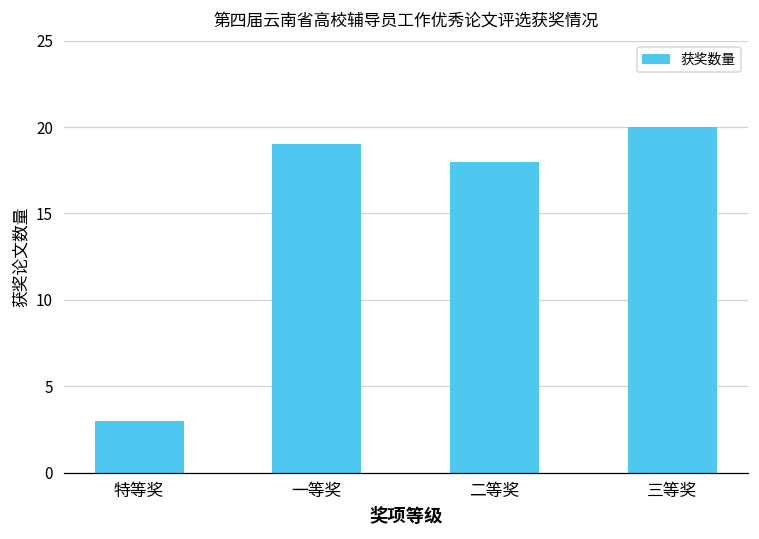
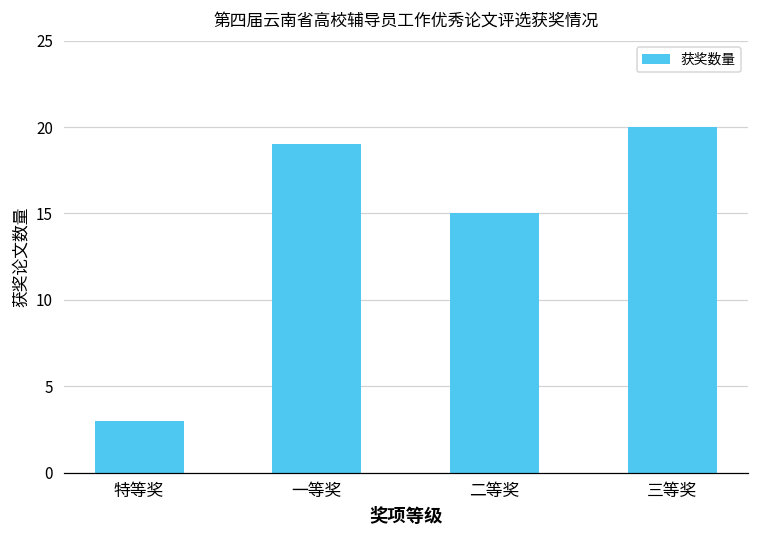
二等奖: 18 -> 15
